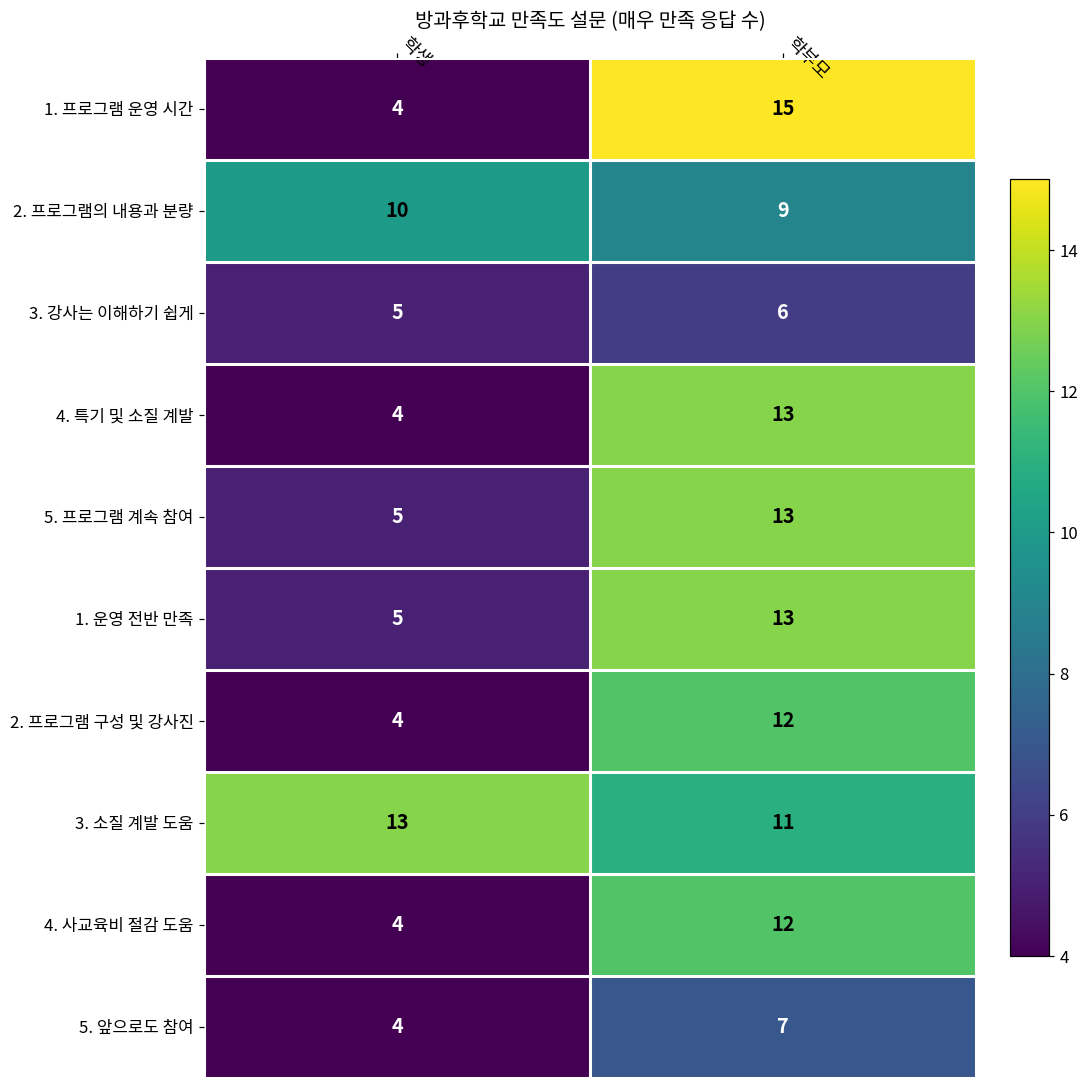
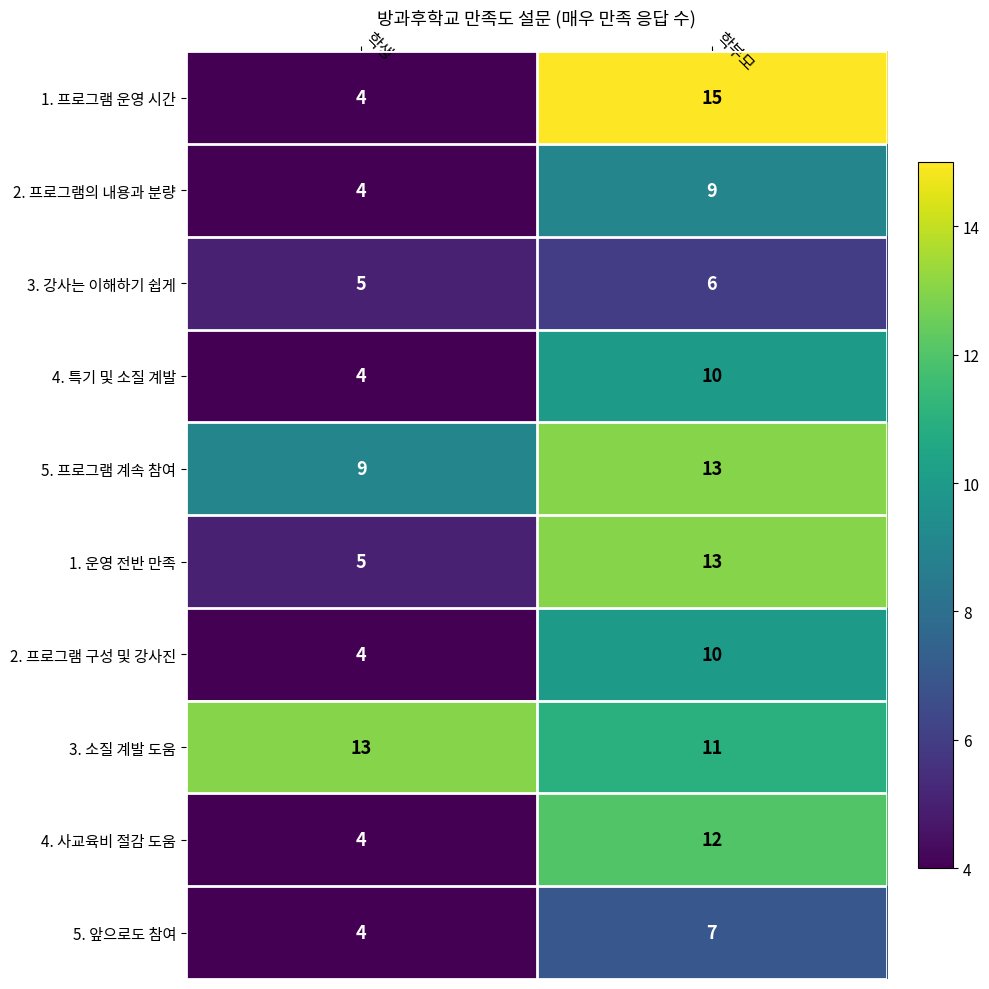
2. 프로그램의 내용과 분량, 학생: 10 -> 4
4. 특기 및 소질 계발, 학부모: 13 -> 10
5. 프로그램 계속 참여, 학생: 5 -> 9
2. 프로그램 구성 및 강사진, 학부모: 12 -> 10
